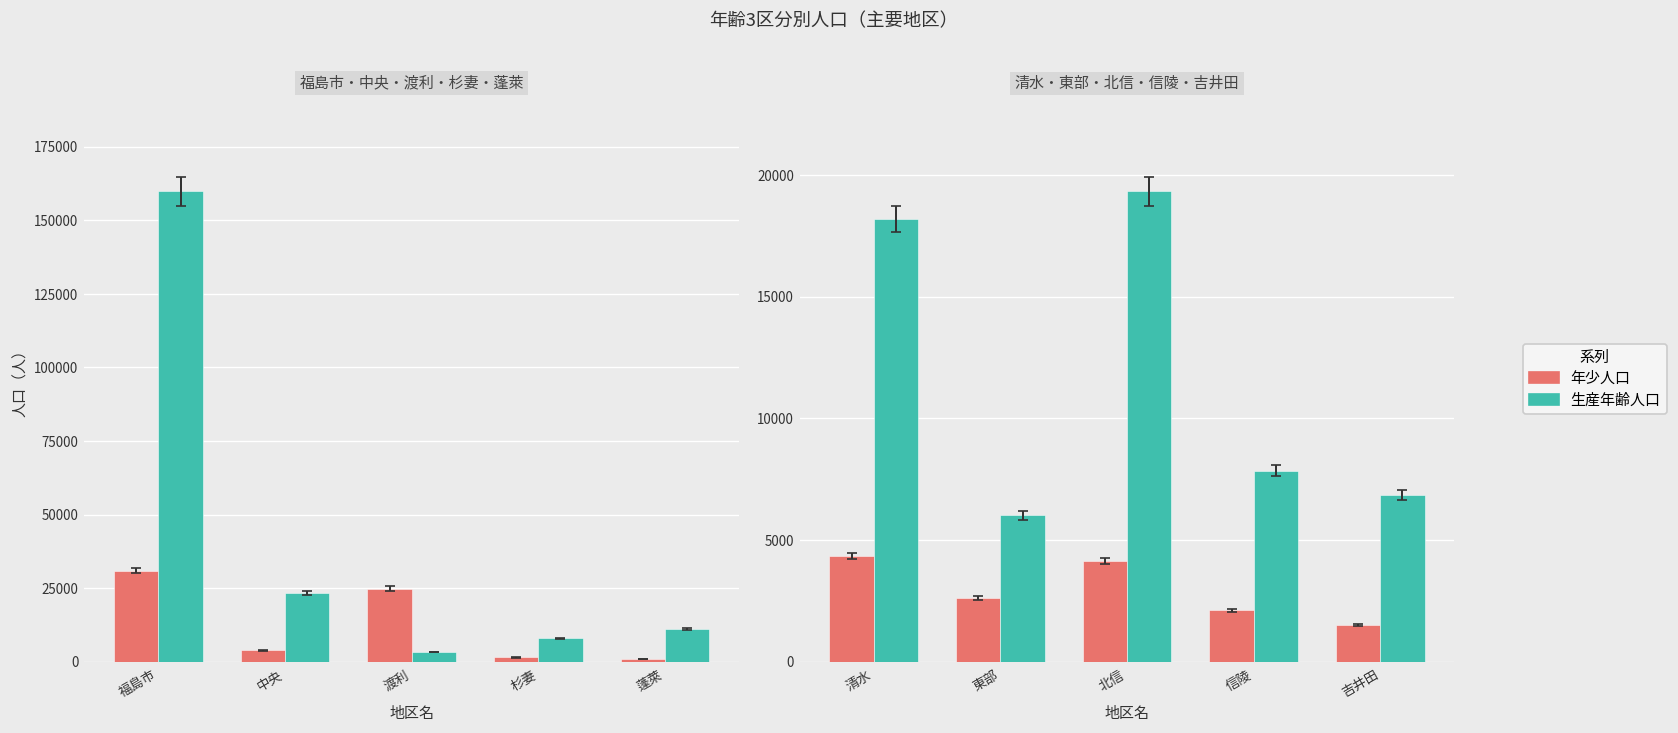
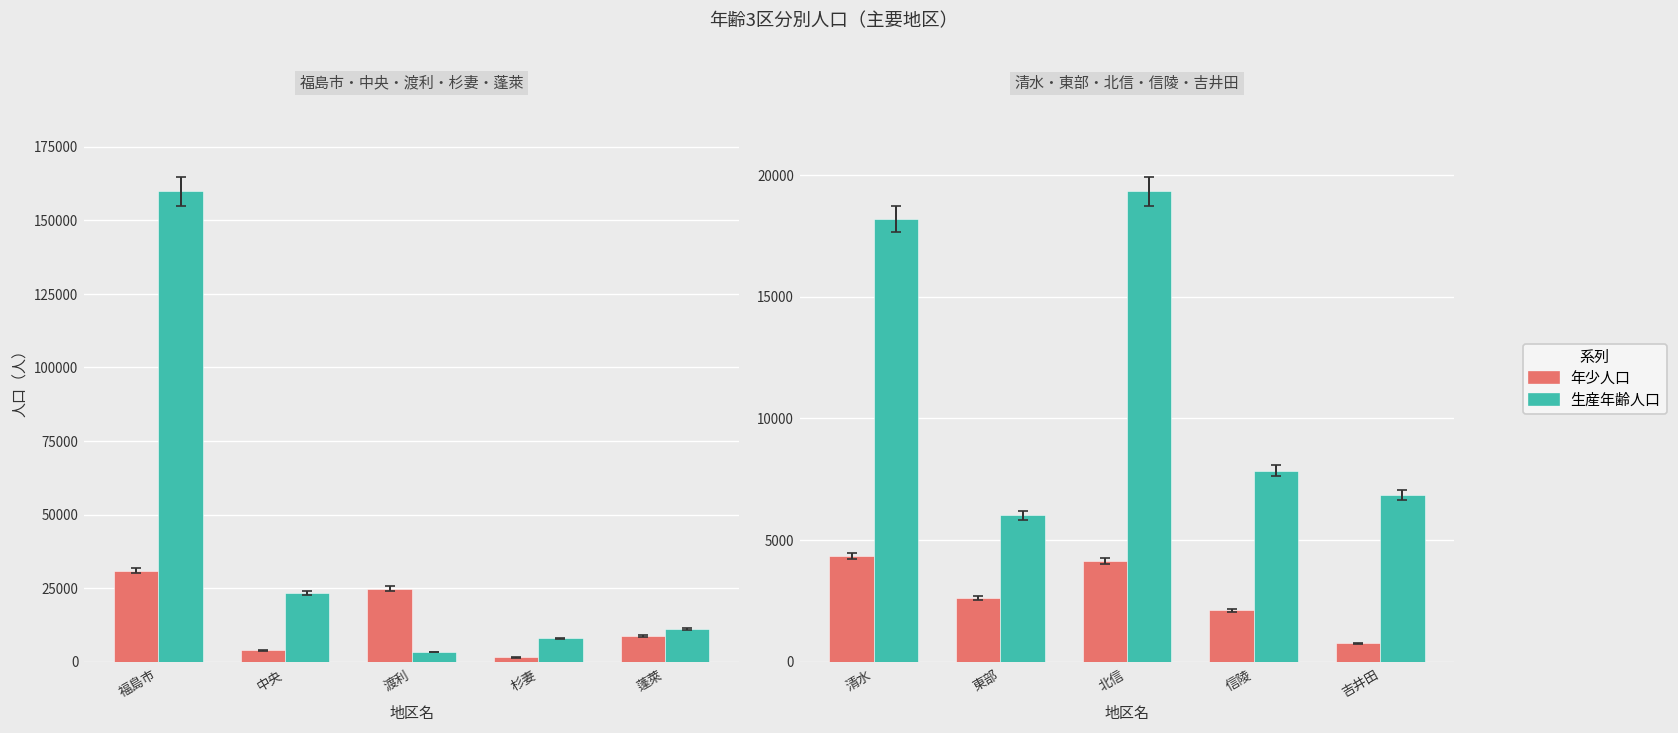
福島市・中央・渡利・杉妻・蓬萊, 年少人口, 蓬萊: 1000 -> 9000
清水・東部・北信・信陵・吉井田, 年少人口, 吉井田: 1500 -> 800
